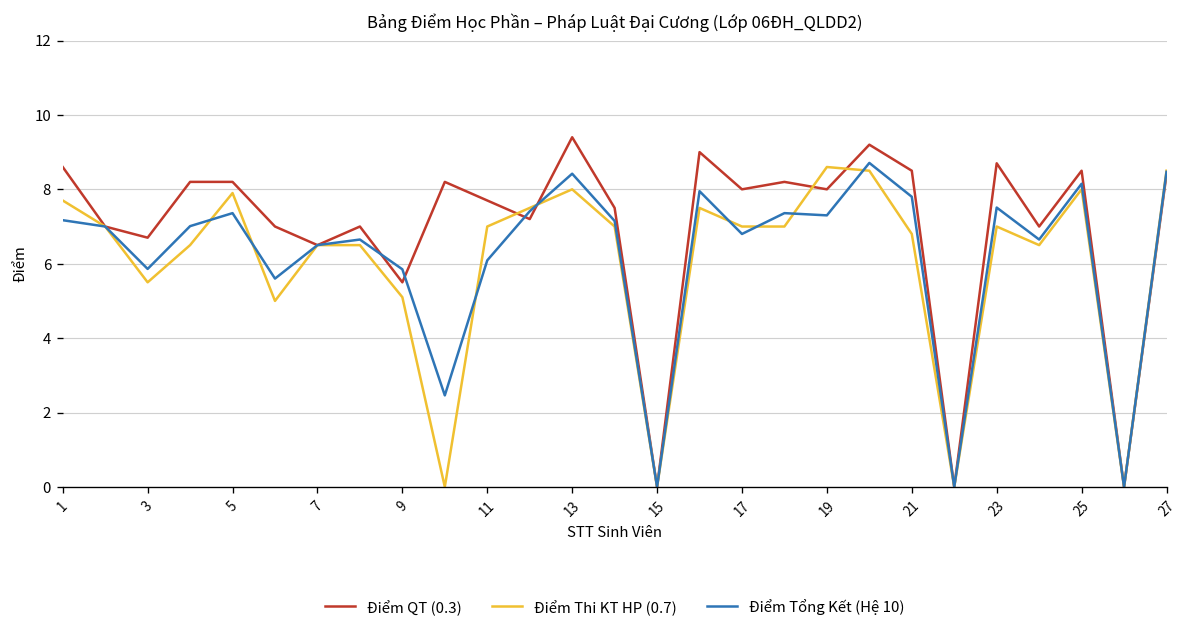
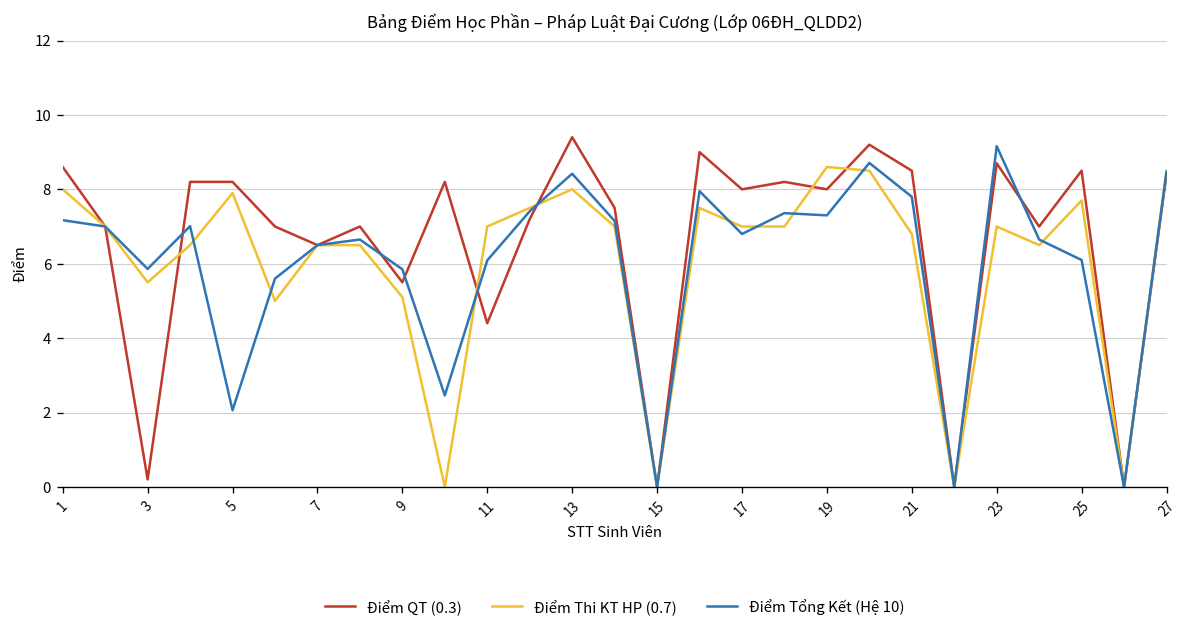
Điểm Thi KT HP (0.7), 1: 7.7 -> 8.0
Điểm QT (0.3), 3: 6.7 -> 0.2
Điểm Tổng Kết (Hệ 10), 5: 7.4 -> 2.1
Điểm QT (0.3), 11: 7.7 -> 4.4
Điểm Tổng Kết (Hệ 10), 23: 7.5 -> 9.2
Điểm Thi KT HP (0.7), 25: 8.0 -> 7.7
Điểm Tổng Kết (Hệ 10), 25: 8.2 -> 6.1
